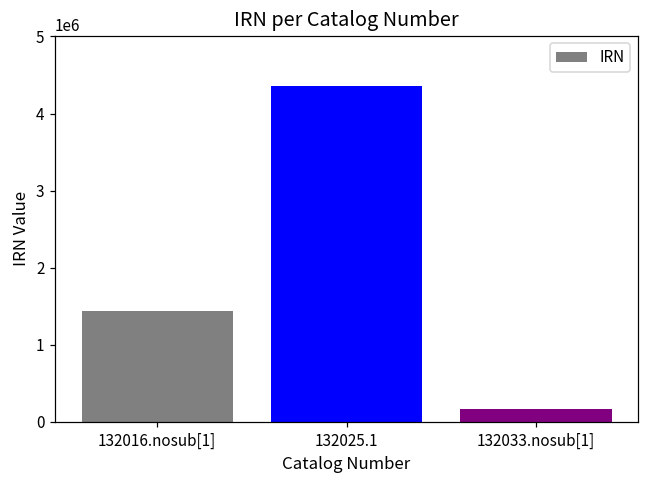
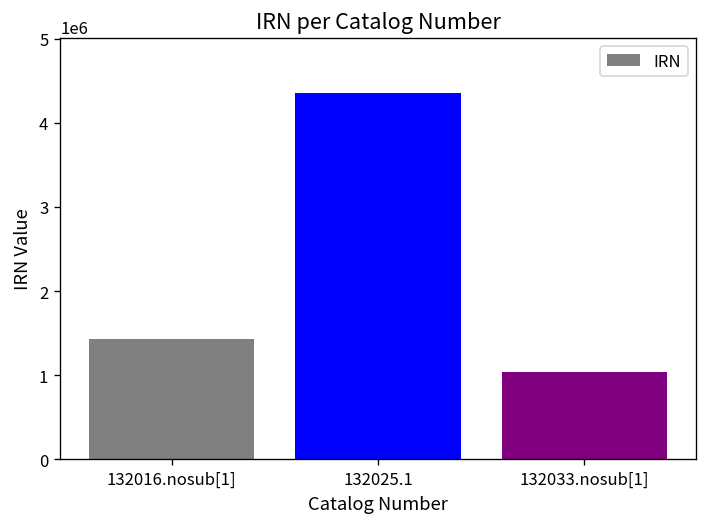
132033.nosub[1]: 200000 -> 1000000
